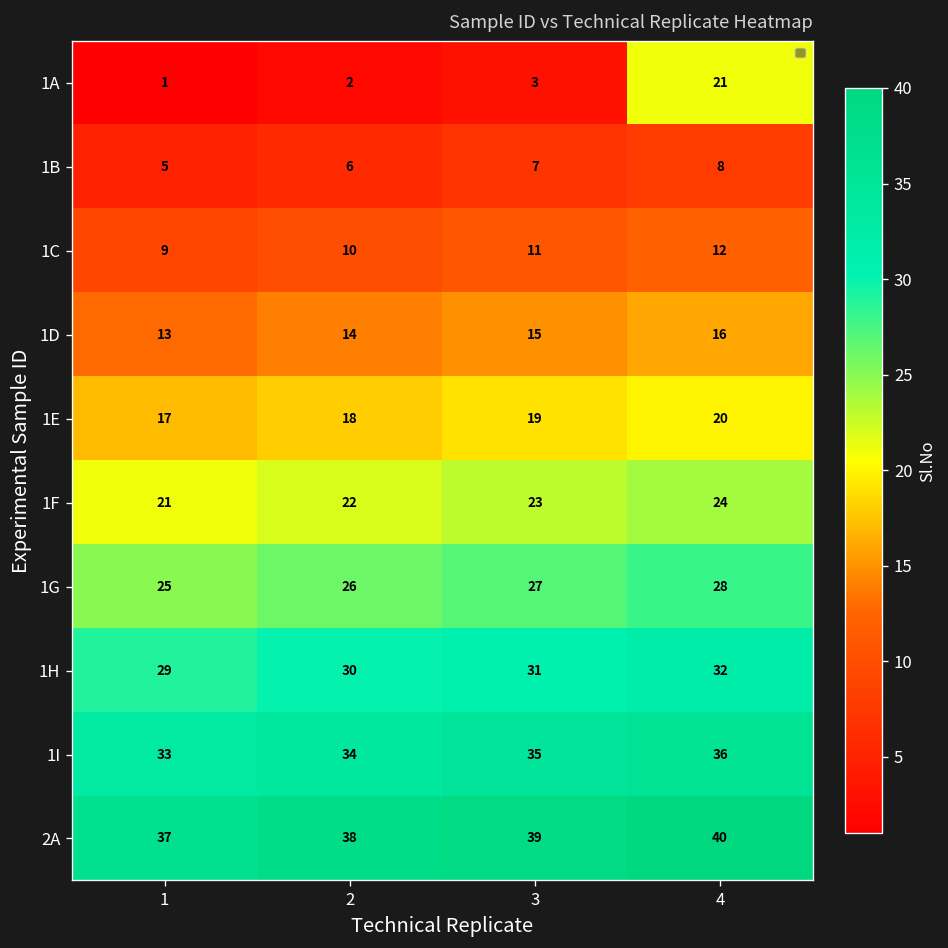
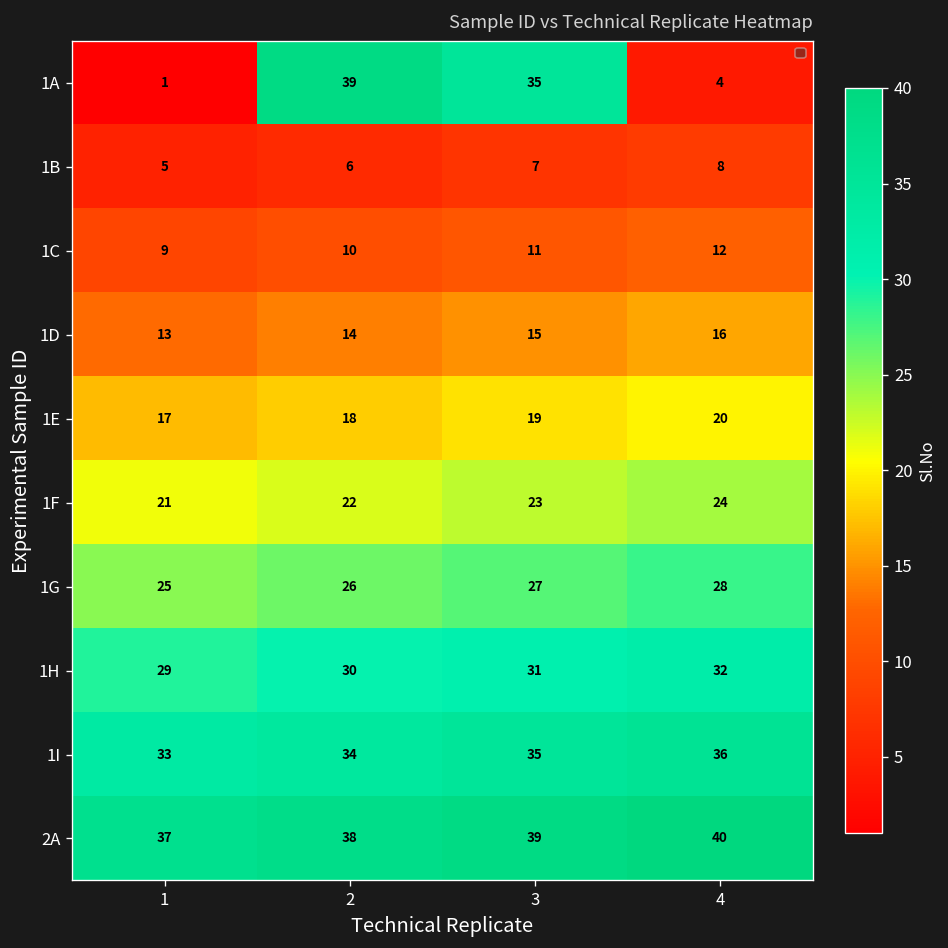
1A, 2: 2 -> 39
1A, 3: 3 -> 35
1A, 4: 21 -> 4
